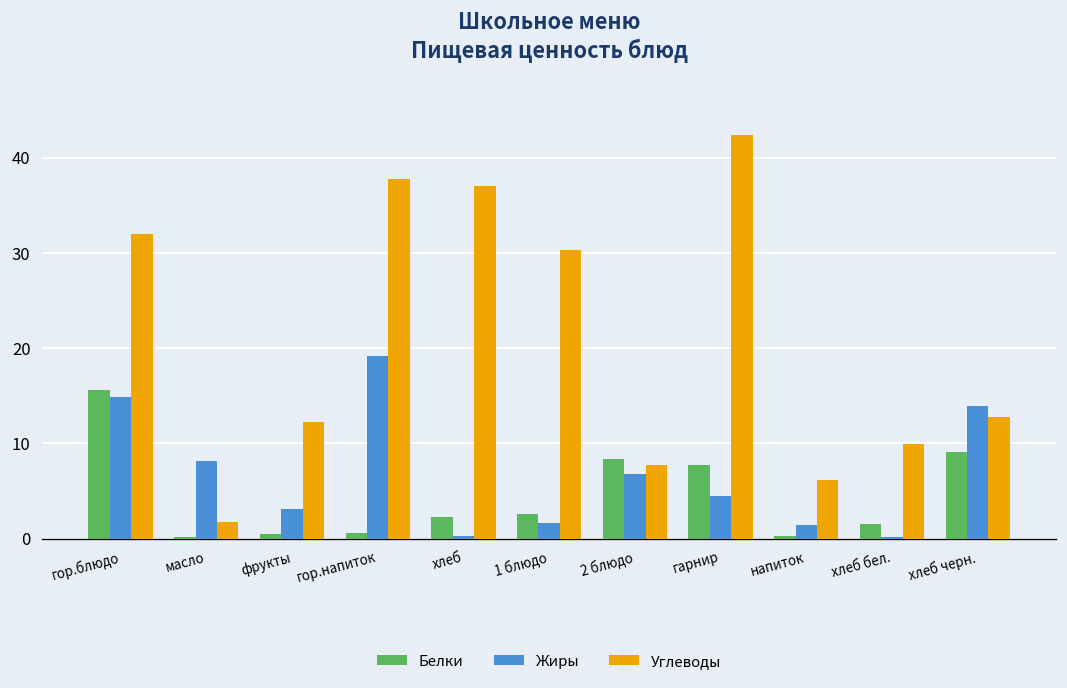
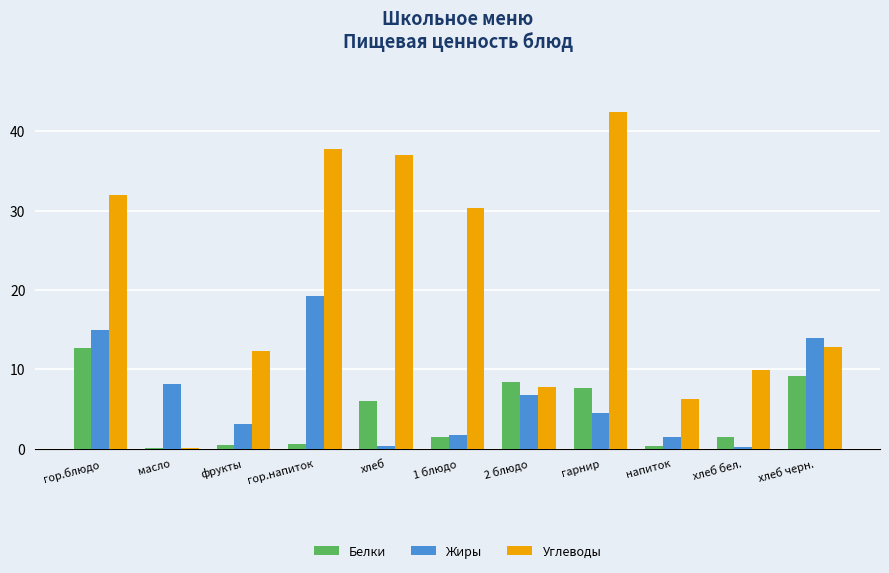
Белки, гор.блюдо: 16 -> 13
Углеводы, масло: 2 -> 0
Белки, хлеб: 2 -> 6
Белки, 1 блюдо: 3 -> 1
